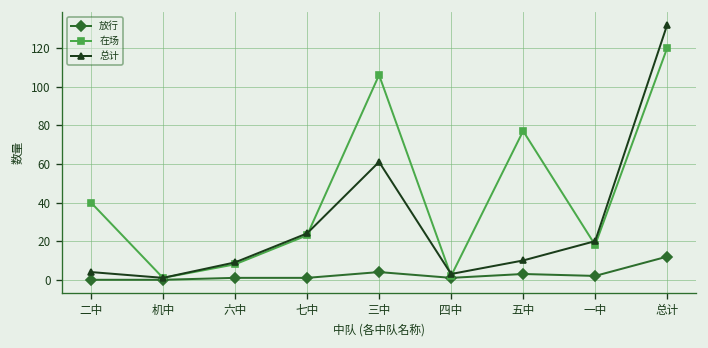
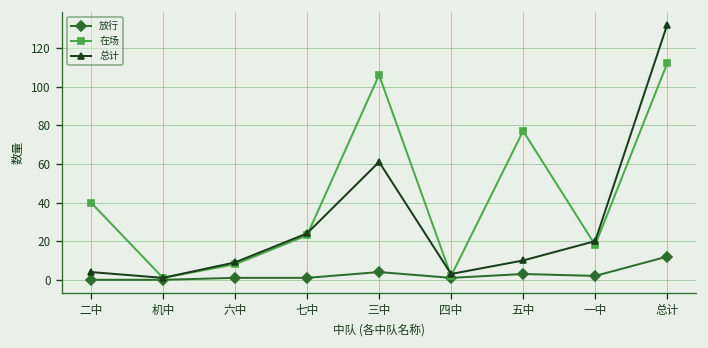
在场, 总计: 120 -> 112
